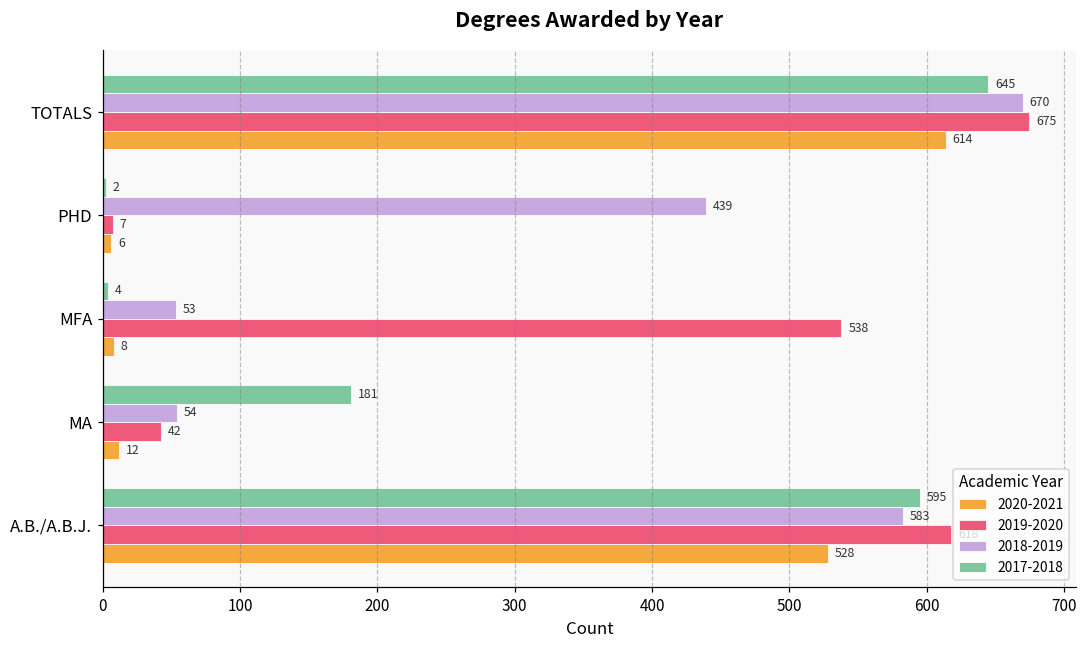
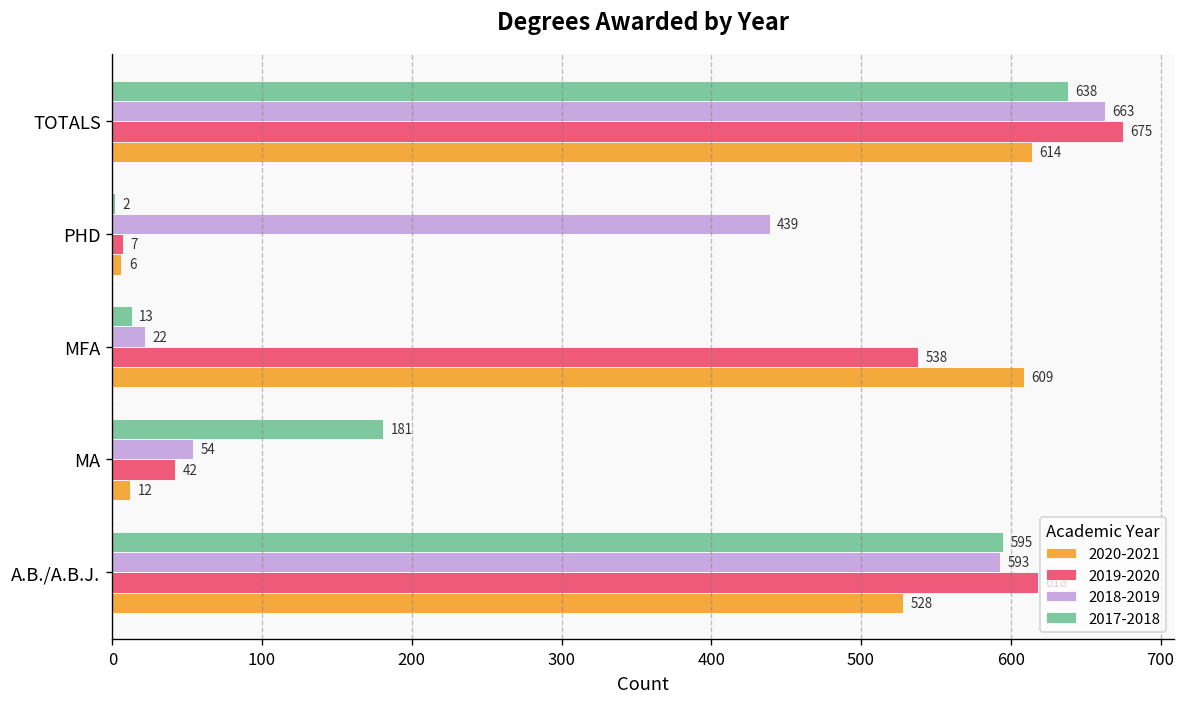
2017-2018, TOTALS: 645 -> 638
2018-2019, TOTALS: 670 -> 663
2017-2018, MFA: 4 -> 13
2018-2019, MFA: 53 -> 22
2020-2021, MFA: 8 -> 609
2018-2019, A.B./A.B.J.: 583 -> 593
